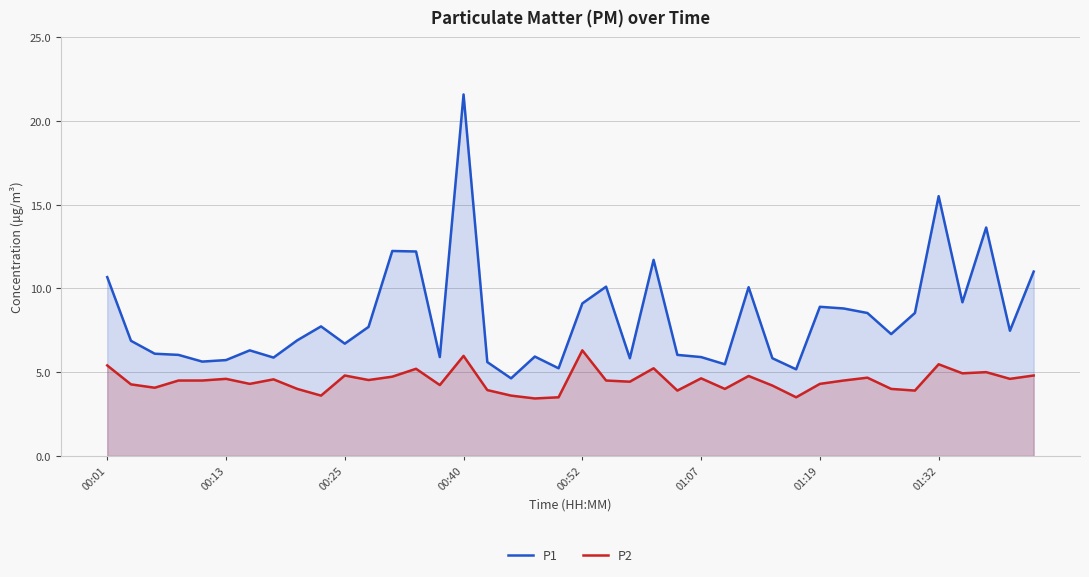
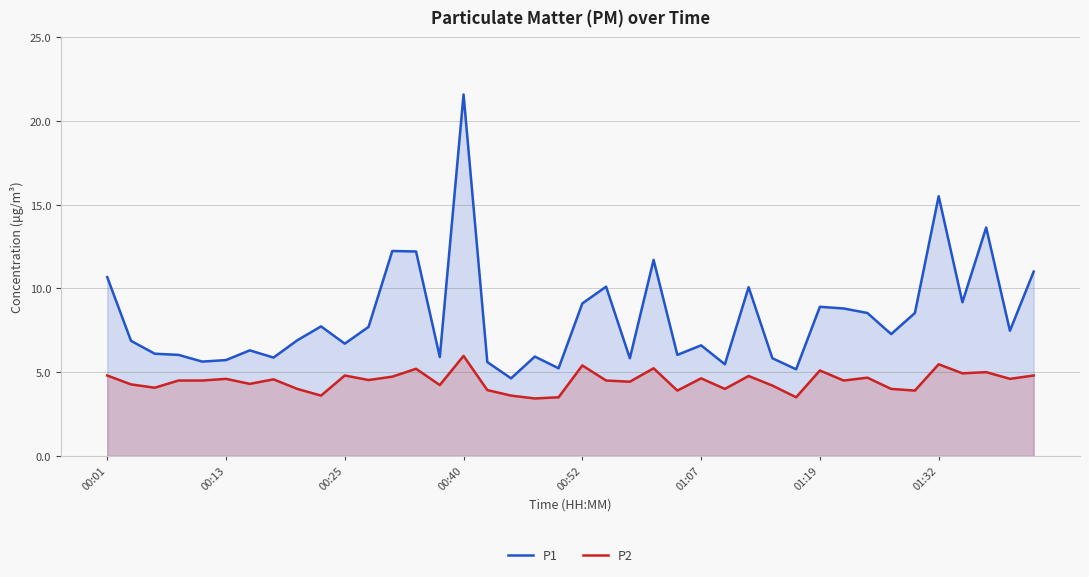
P2, 00:01: 5.4 -> 4.8
P2, 00:52: 6.3 -> 5.4
P1, 01:07: 5.9 -> 6.6
P2, 01:19: 4.3 -> 5.1
